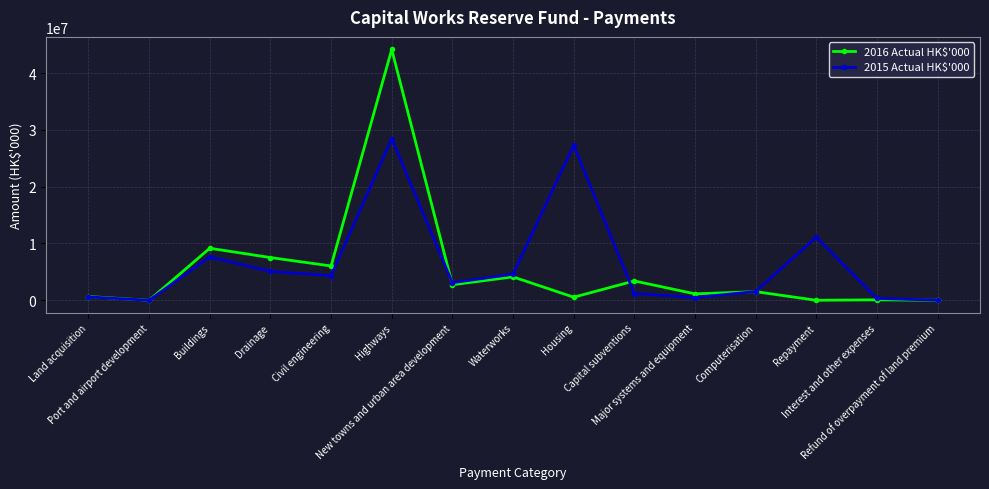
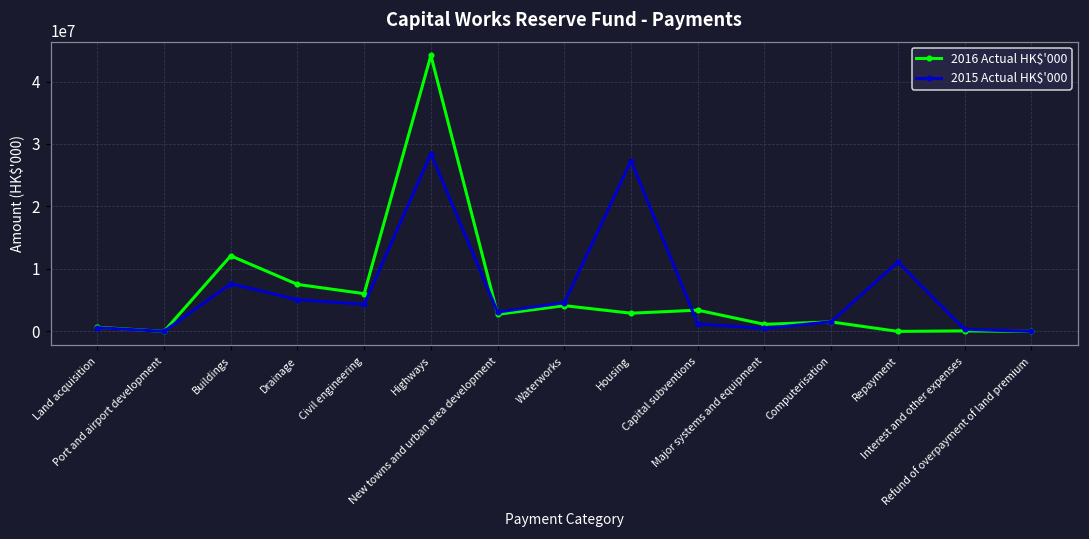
2016 Actual HK$'000, Buildings: 9000000 -> 12000000
2016 Actual HK$'000, Housing: 1000000 -> 3000000
